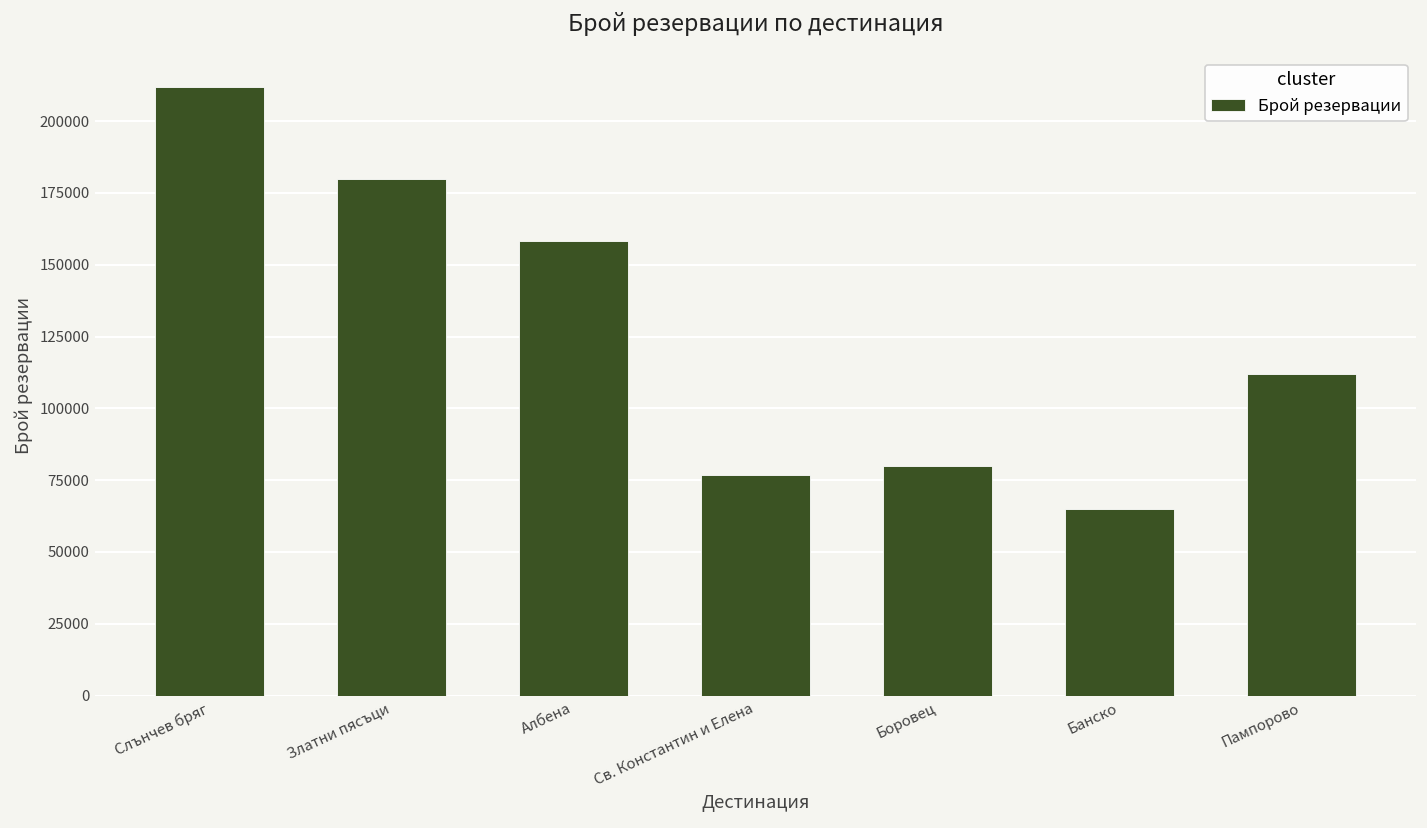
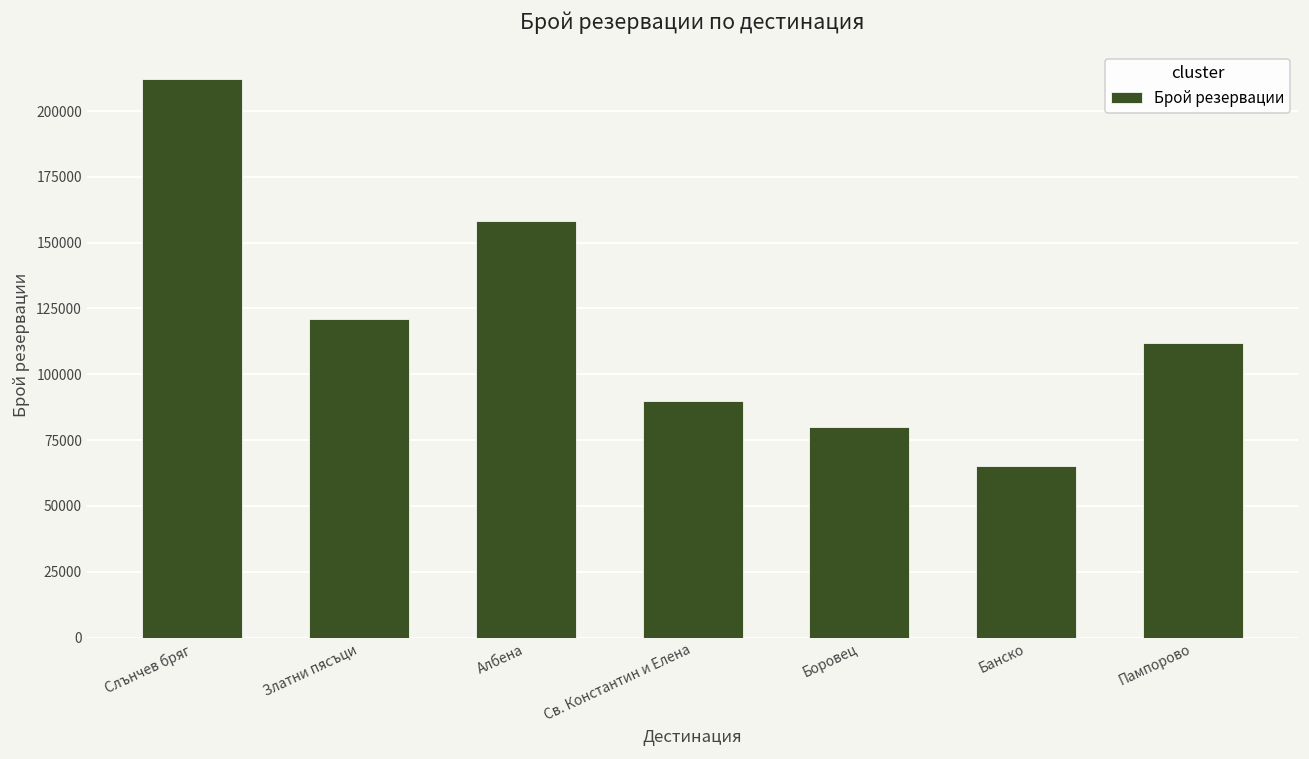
Златни пясъци: 180000 -> 121000
Св. Константин и Елена: 77000 -> 90000
